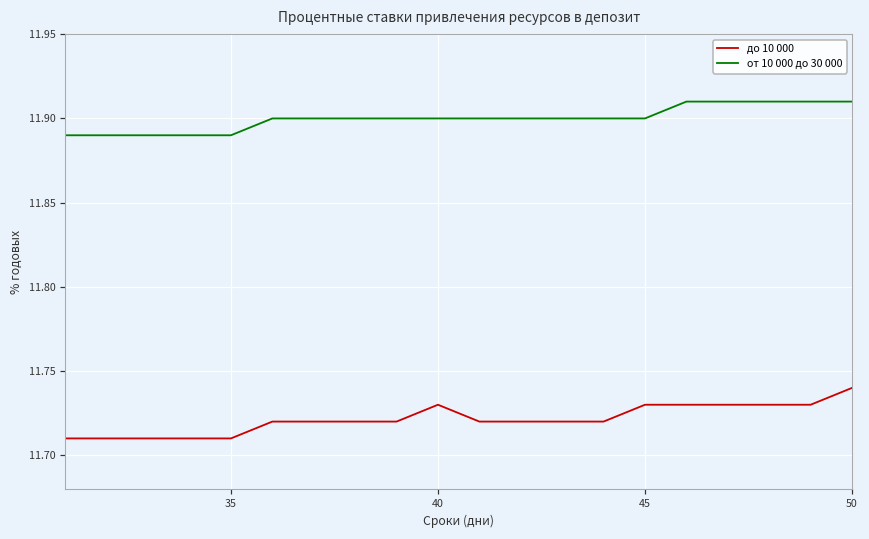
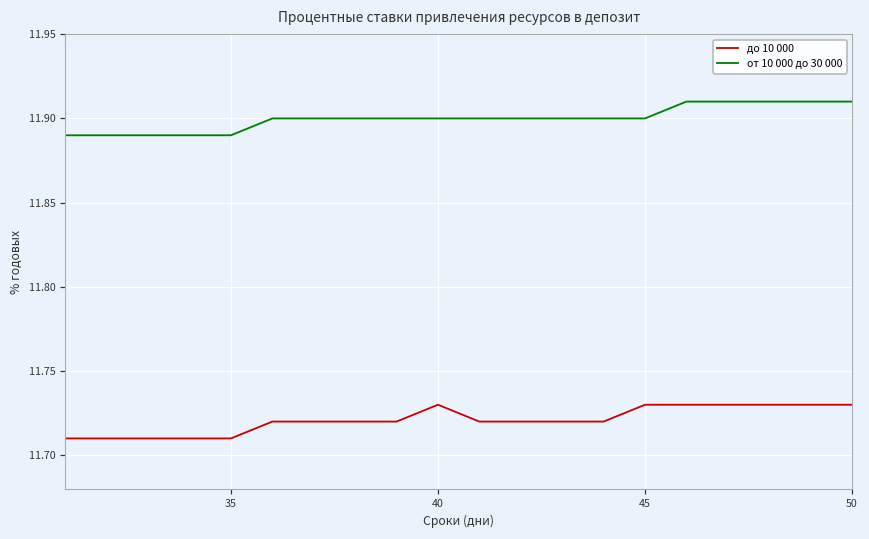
до 10 000, 50: 11.74 -> 11.73
